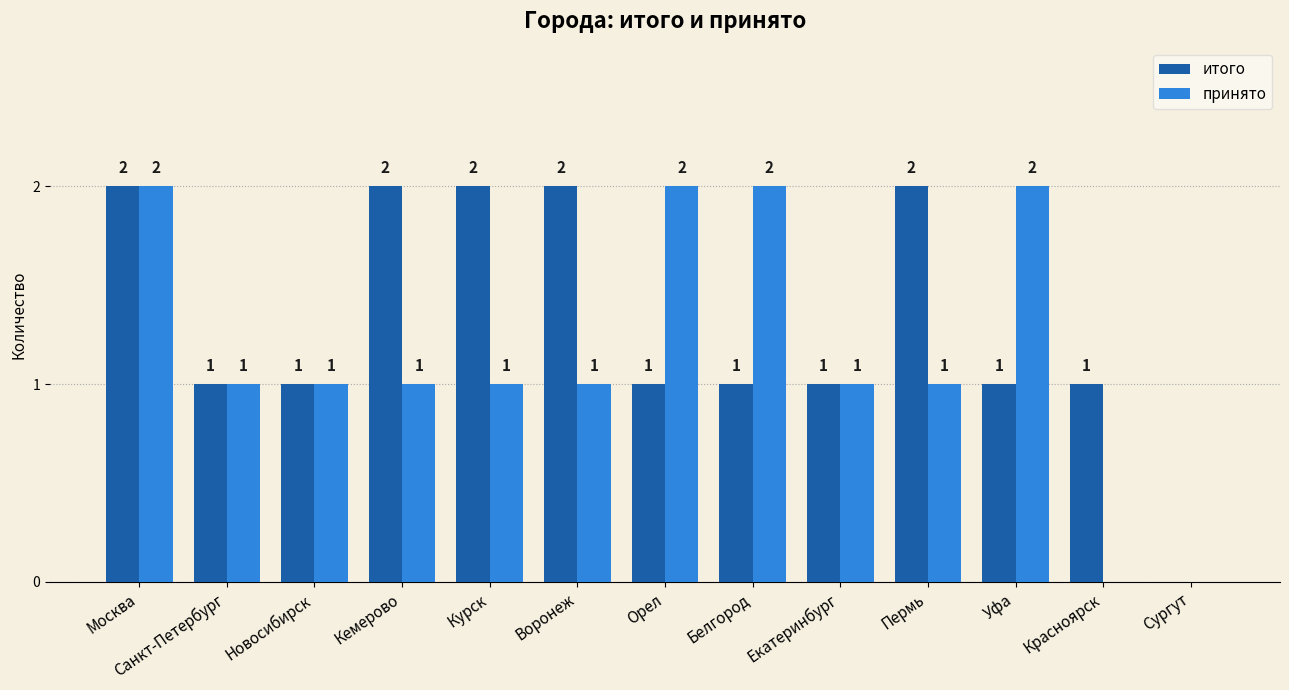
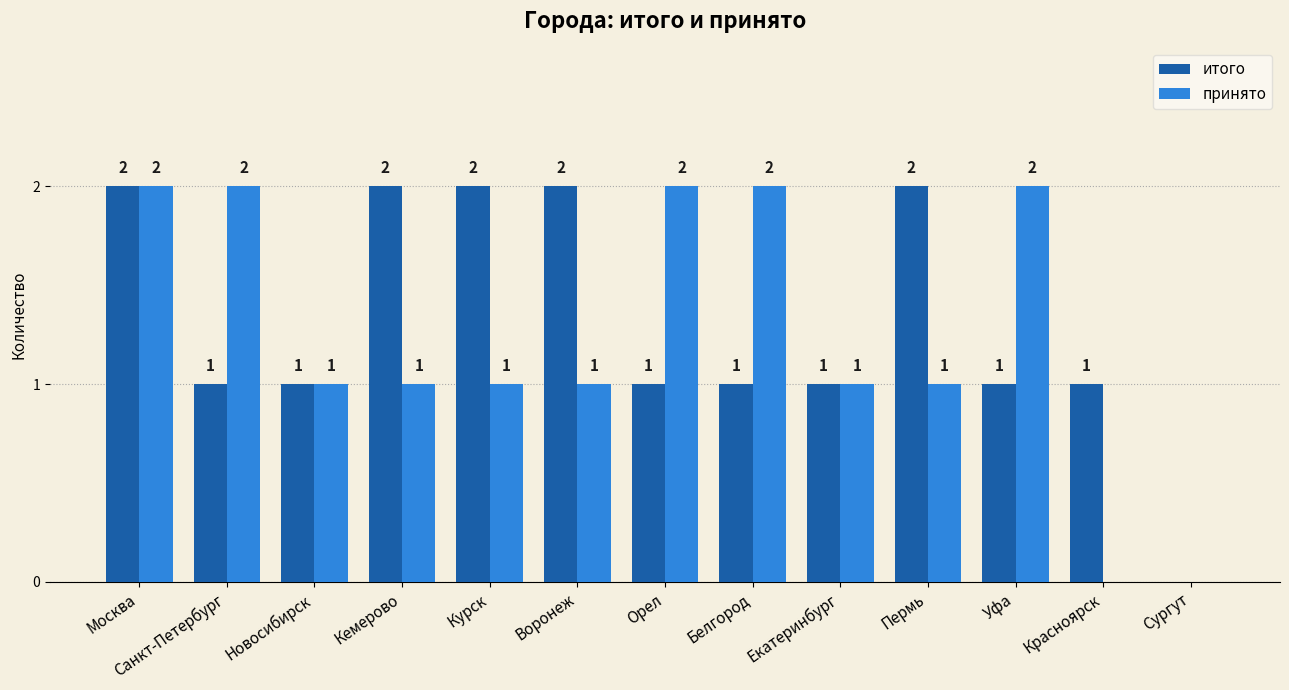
принято, Санкт-Петербург: 1 -> 2
